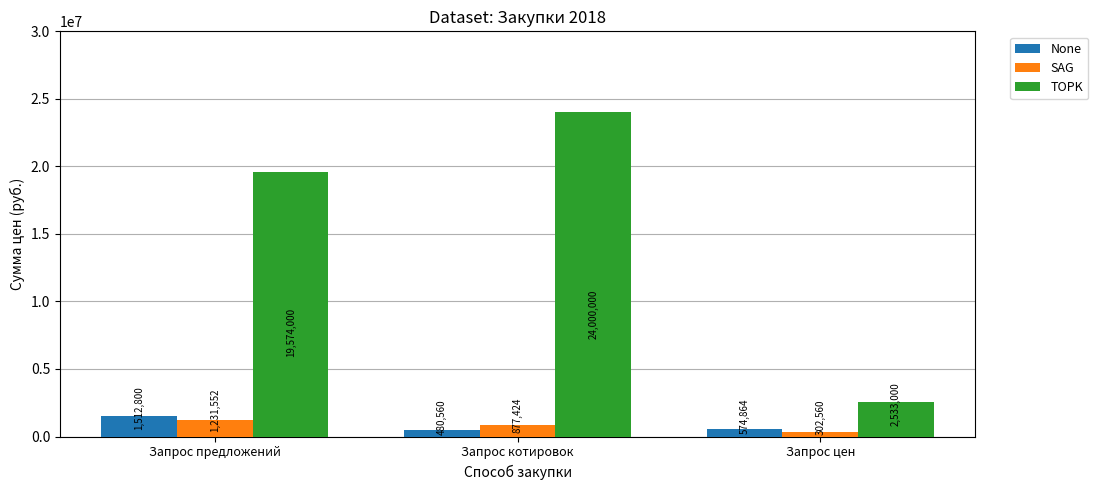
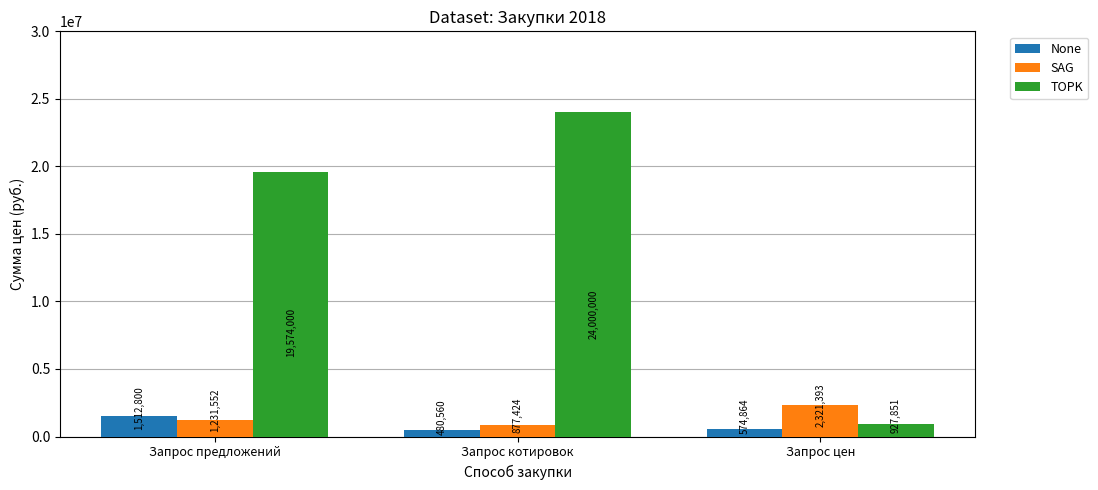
SAG, Запрос цен: 302,560 -> 2,321,393
TOPK, Запрос цен: 2,533,000 -> 927,851
